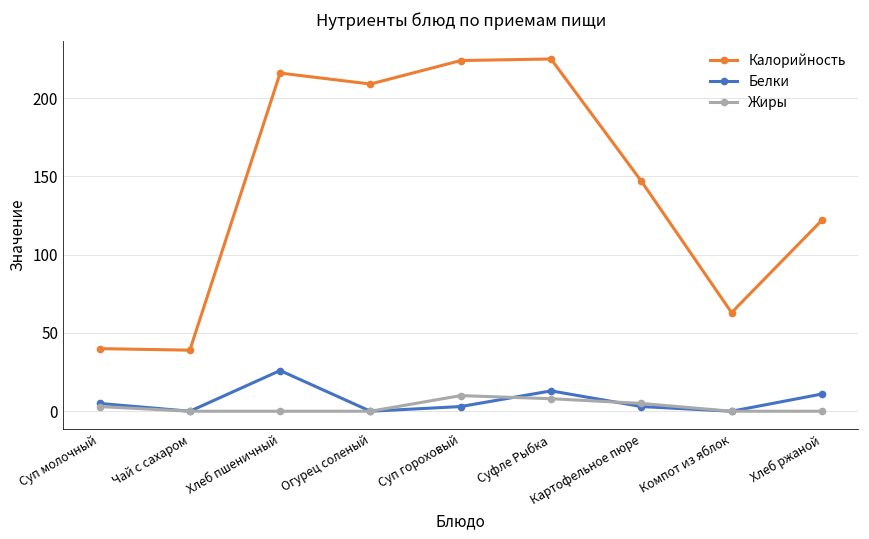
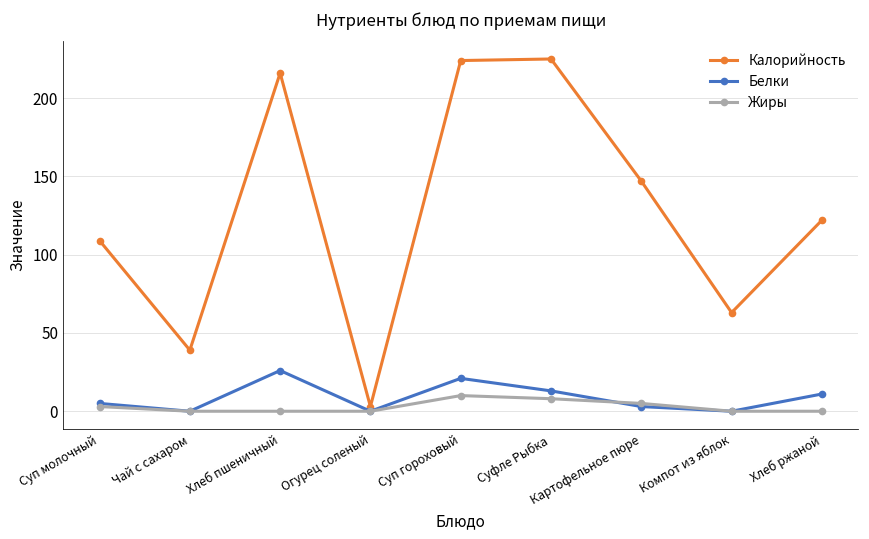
Калорийность, Суп молочный: 40 -> 109
Калорийность, Огурец соленый: 209 -> 3
Белки, Суп гороховый: 3 -> 21
